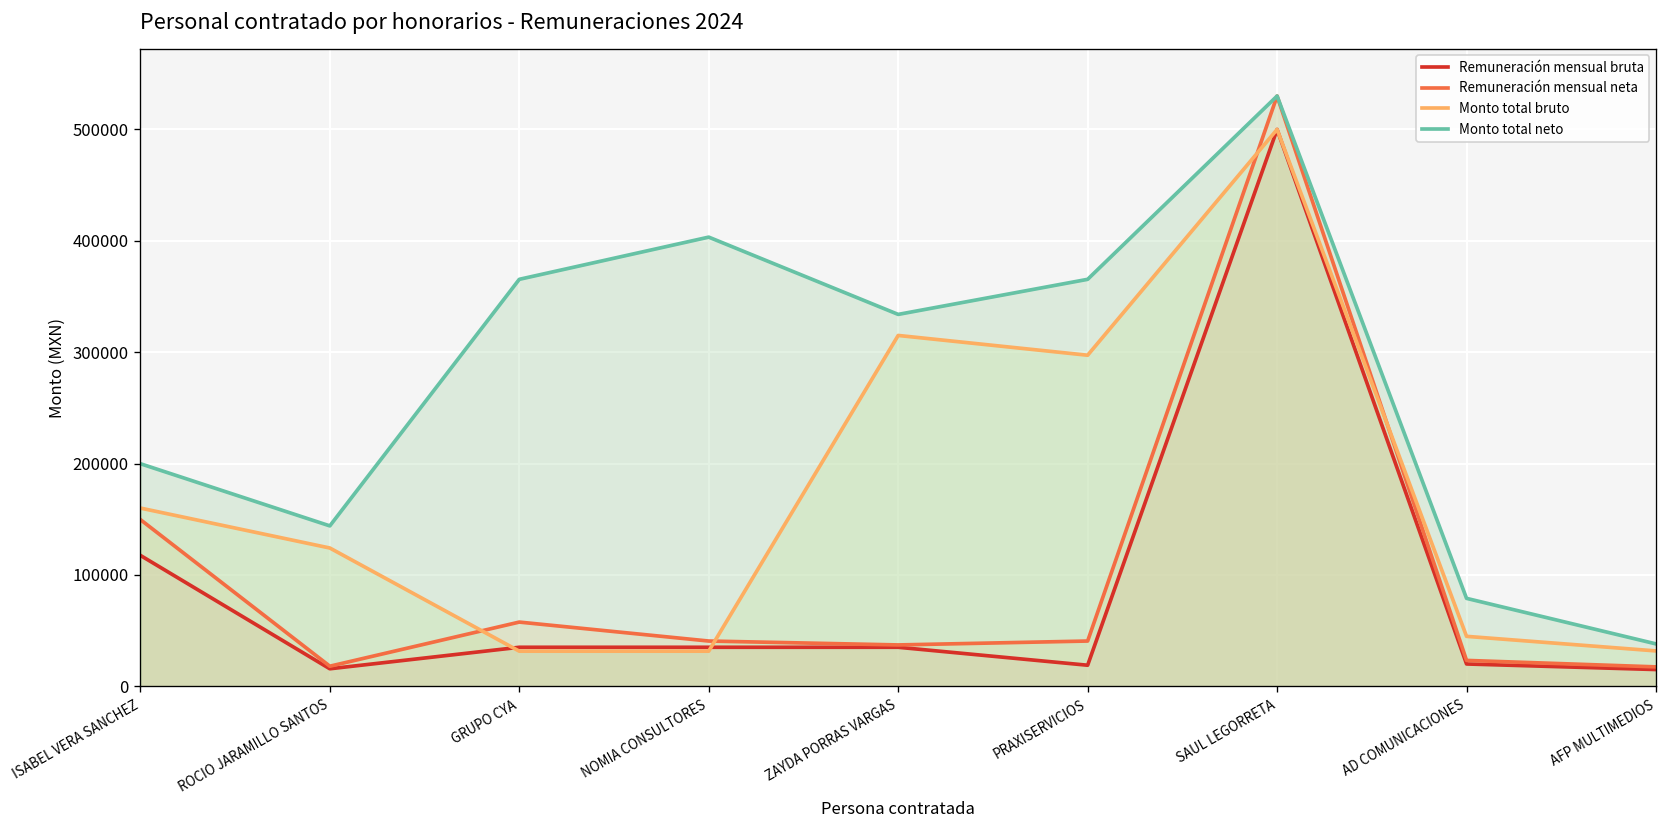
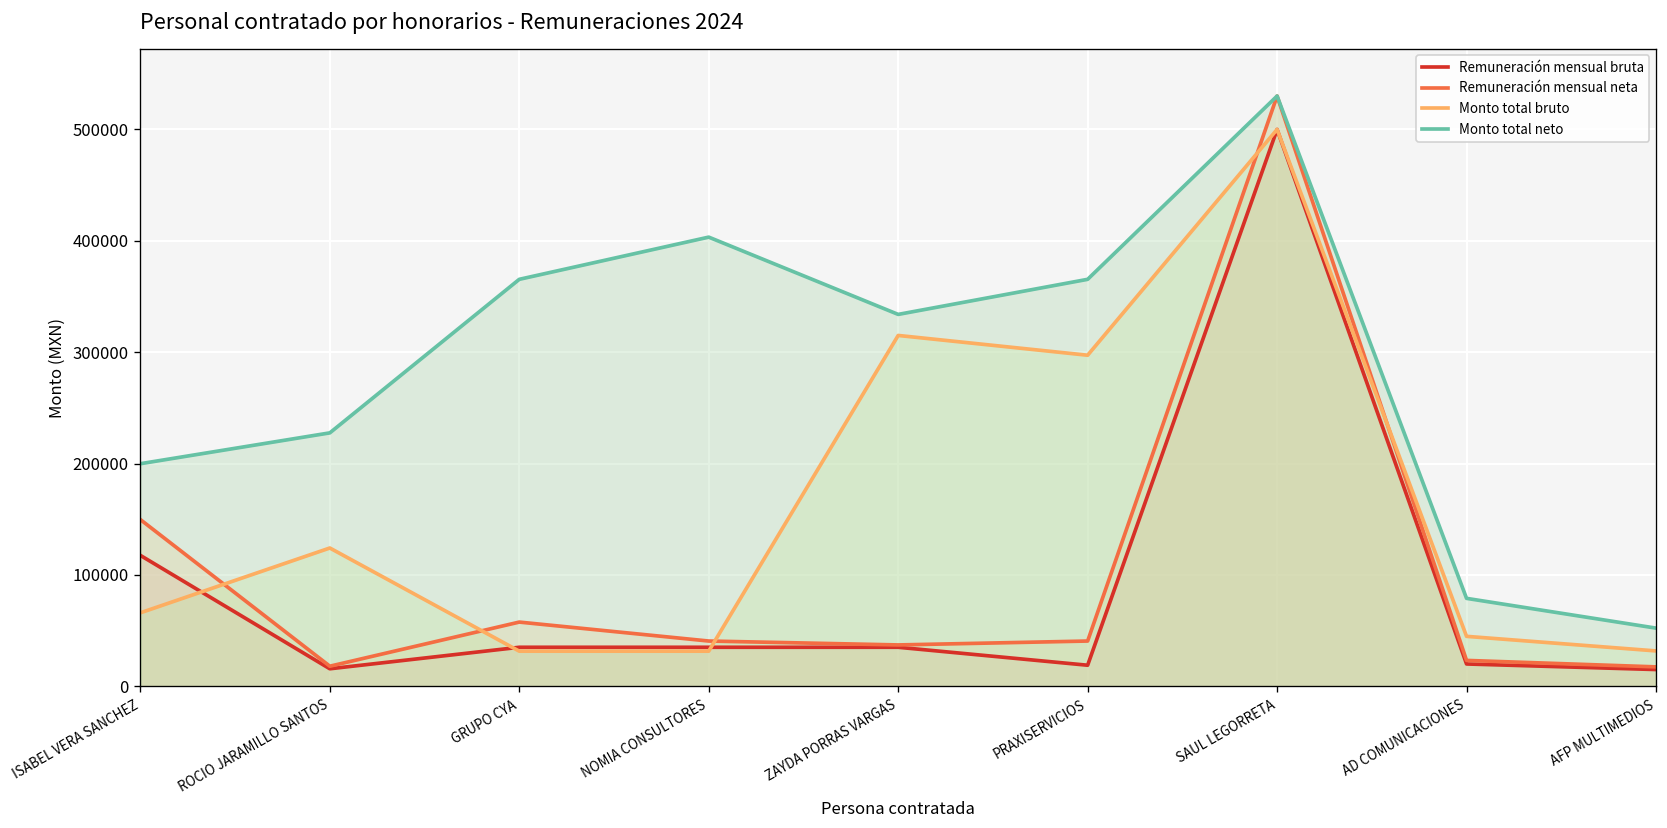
Monto total bruto, ISABEL VERA SANCHEZ: 160000 -> 70000
Monto total neto, ROCIO JARAMILLO SANTOS: 140000 -> 230000
Monto total neto, AFP MULTIMEDIOS: 40000 -> 50000
